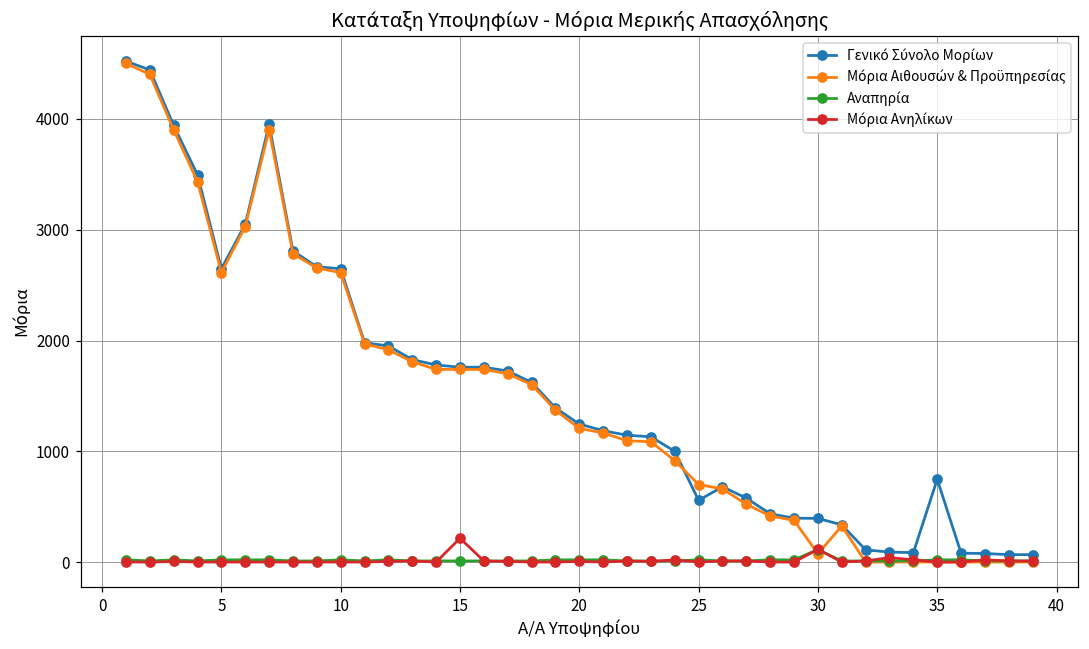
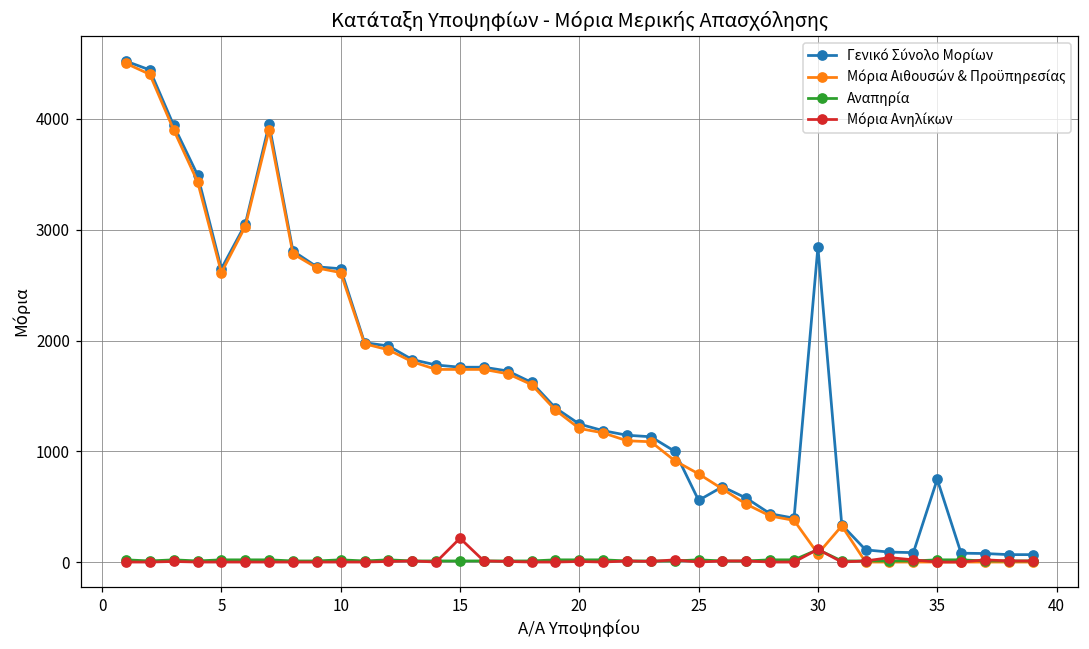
Μόρια Αιθουσών & Προϋπηρεσίας, 25: 700 -> 800
Γενικό Σύνολο Μορίων, 30: 390 -> 2840
